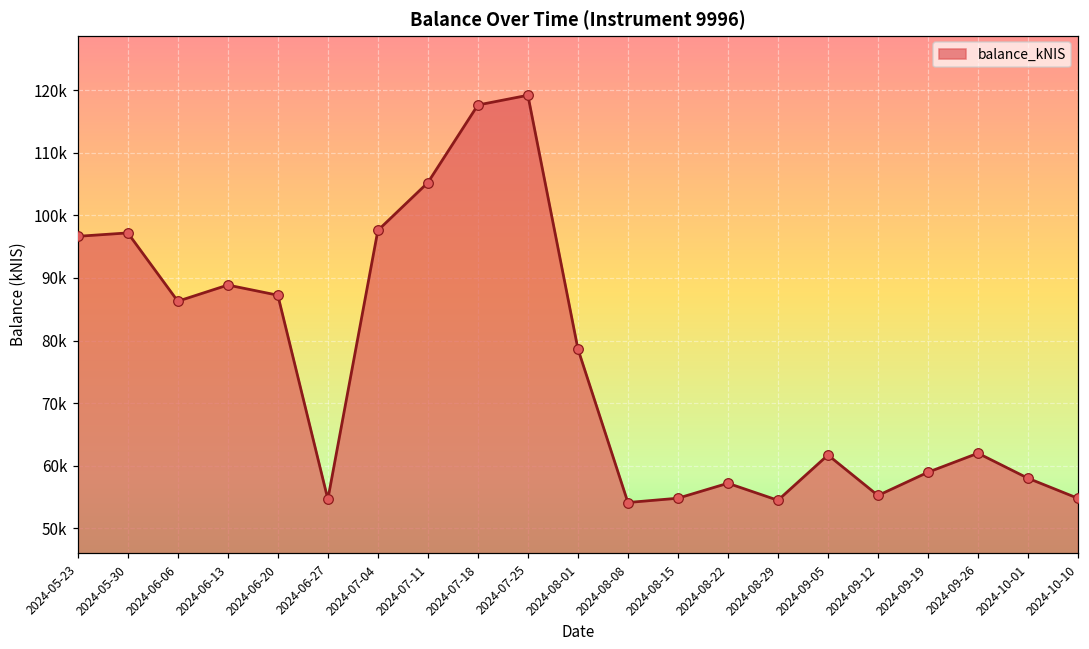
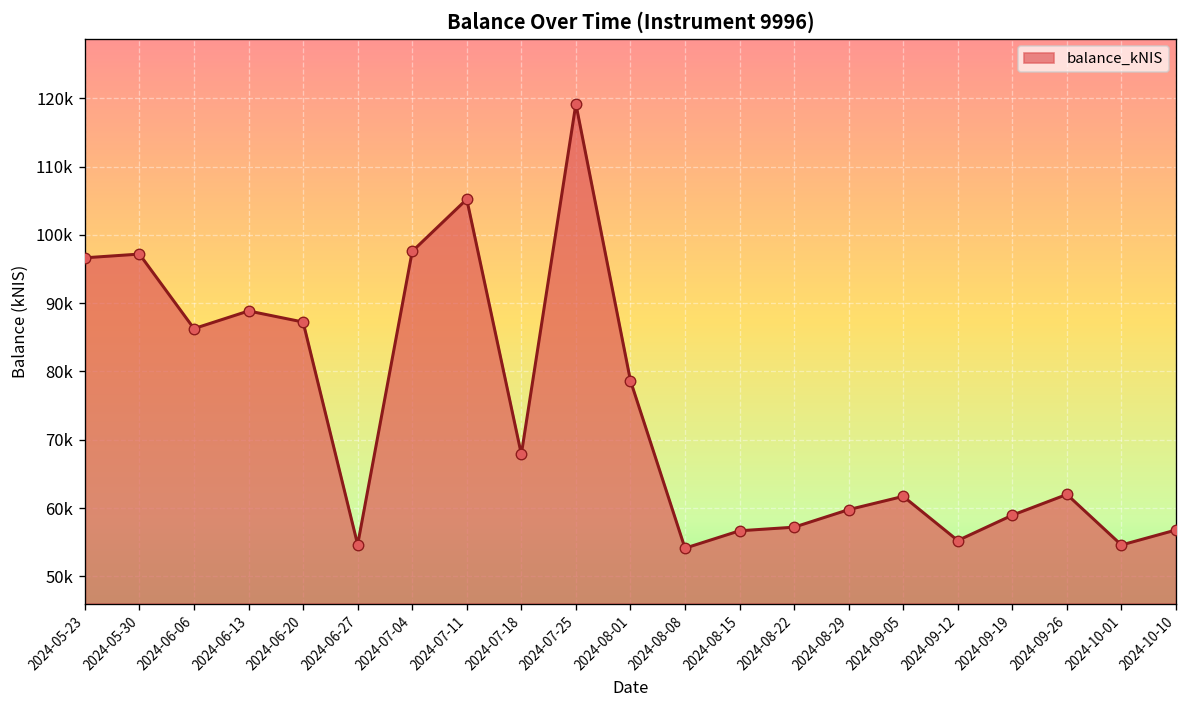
2024-07-18: 118000 -> 68000
2024-08-15: 55000 -> 57000
2024-08-29: 54000 -> 60000
2024-10-01: 58000 -> 55000
2024-10-10: 55000 -> 57000
